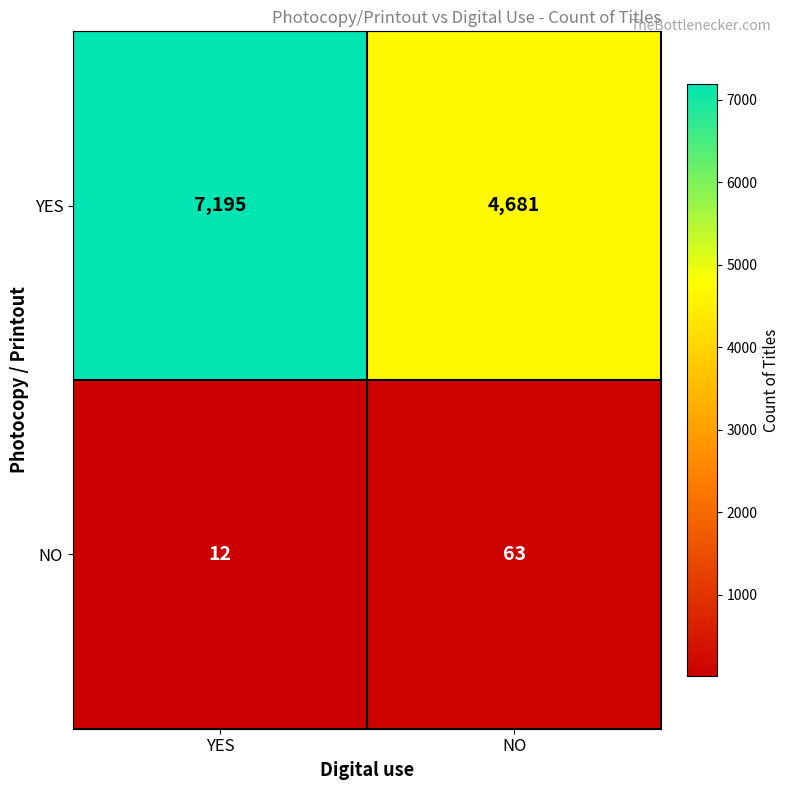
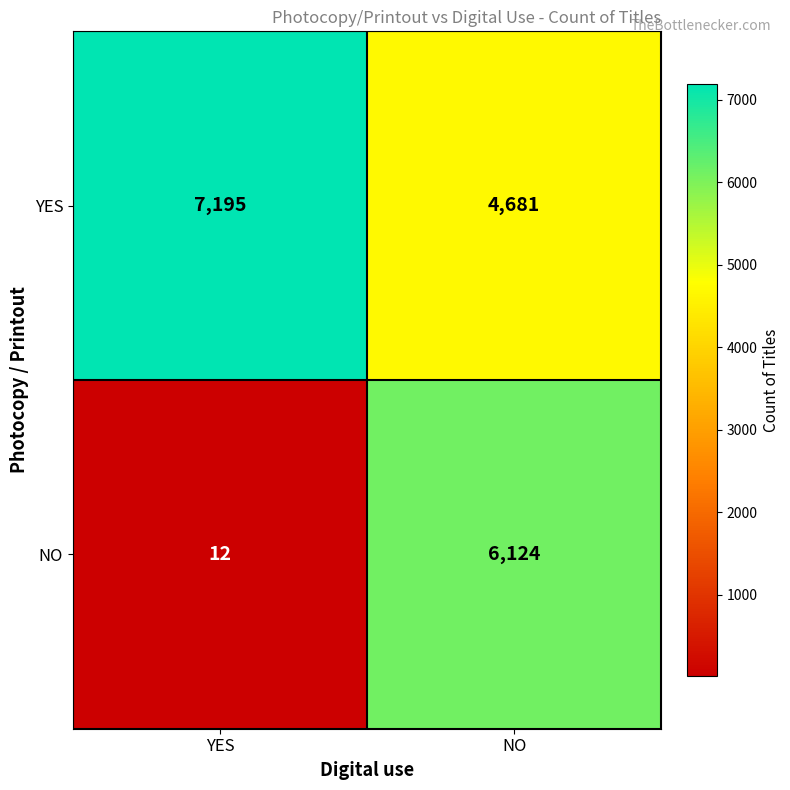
NO, NO: 63 -> 6,124
